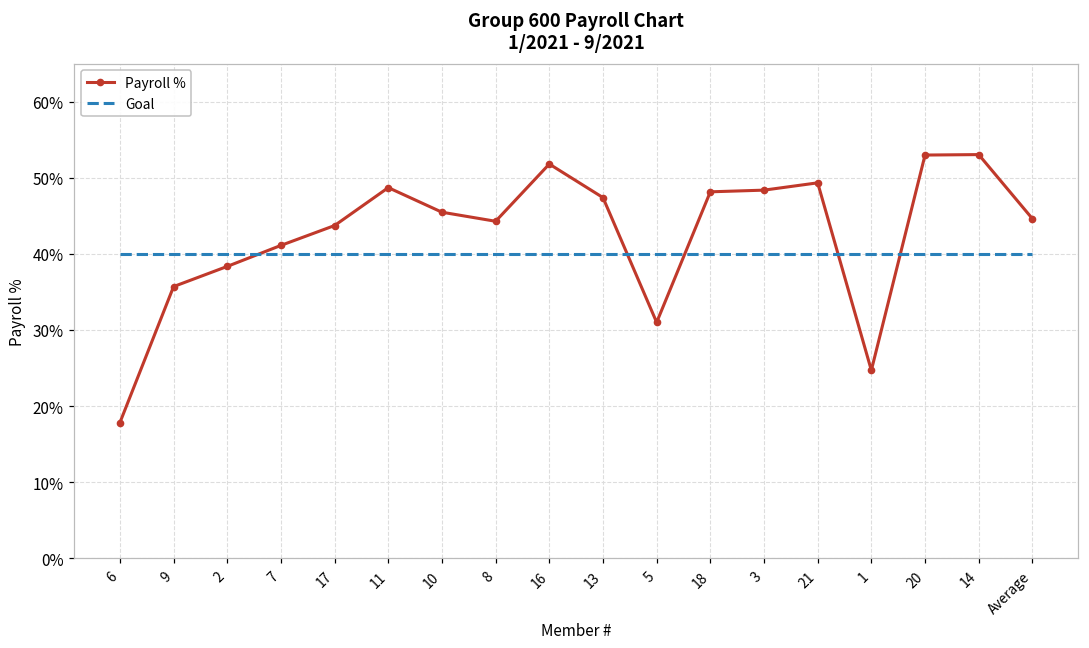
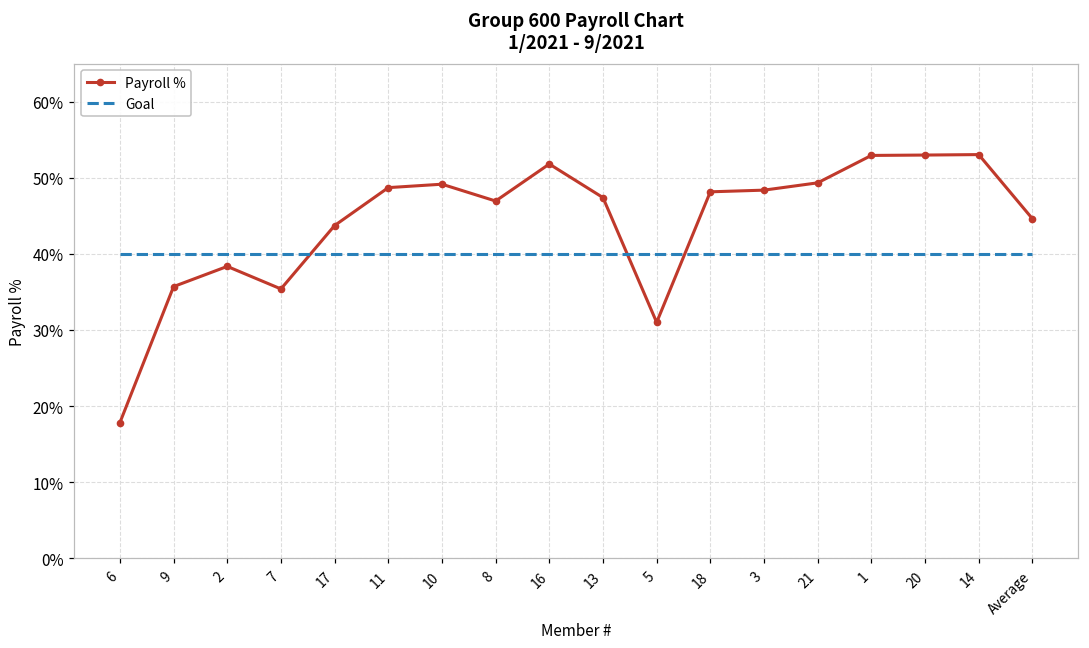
Payroll %, 7: 41% -> 35%
Payroll %, 10: 45% -> 49%
Payroll %, 8: 44% -> 47%
Payroll %, 1: 25% -> 53%
